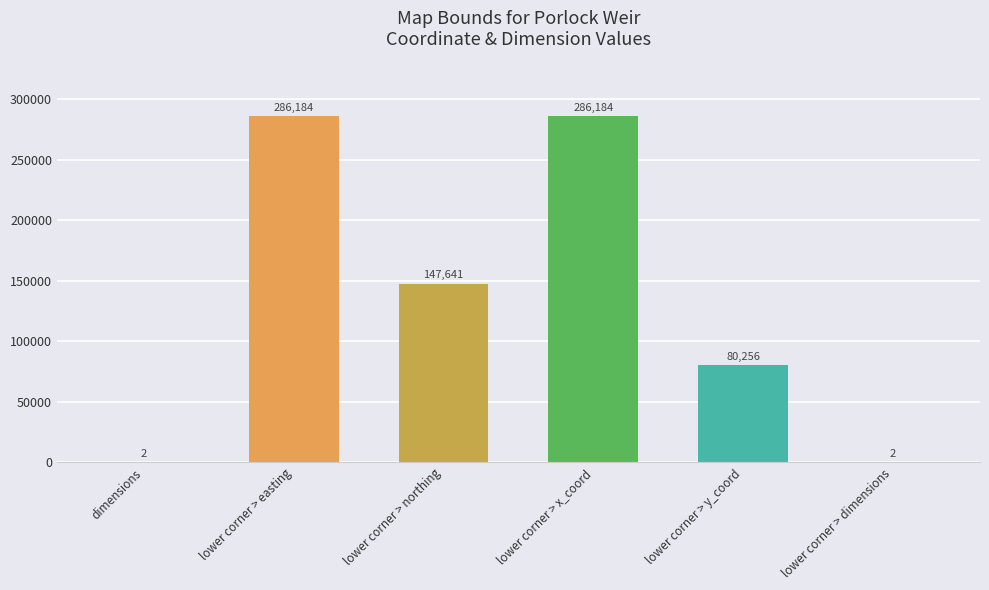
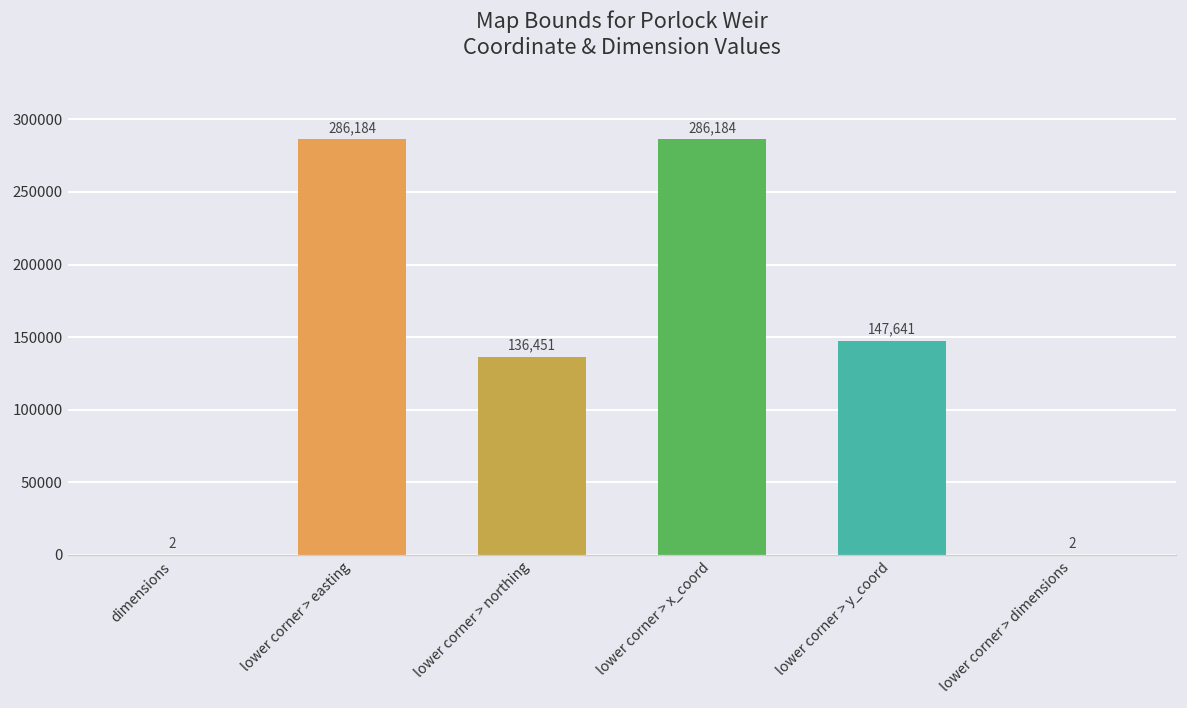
lower corner > northing: 147,641 -> 136,451
lower corner > y_coord: 80,256 -> 147,641
